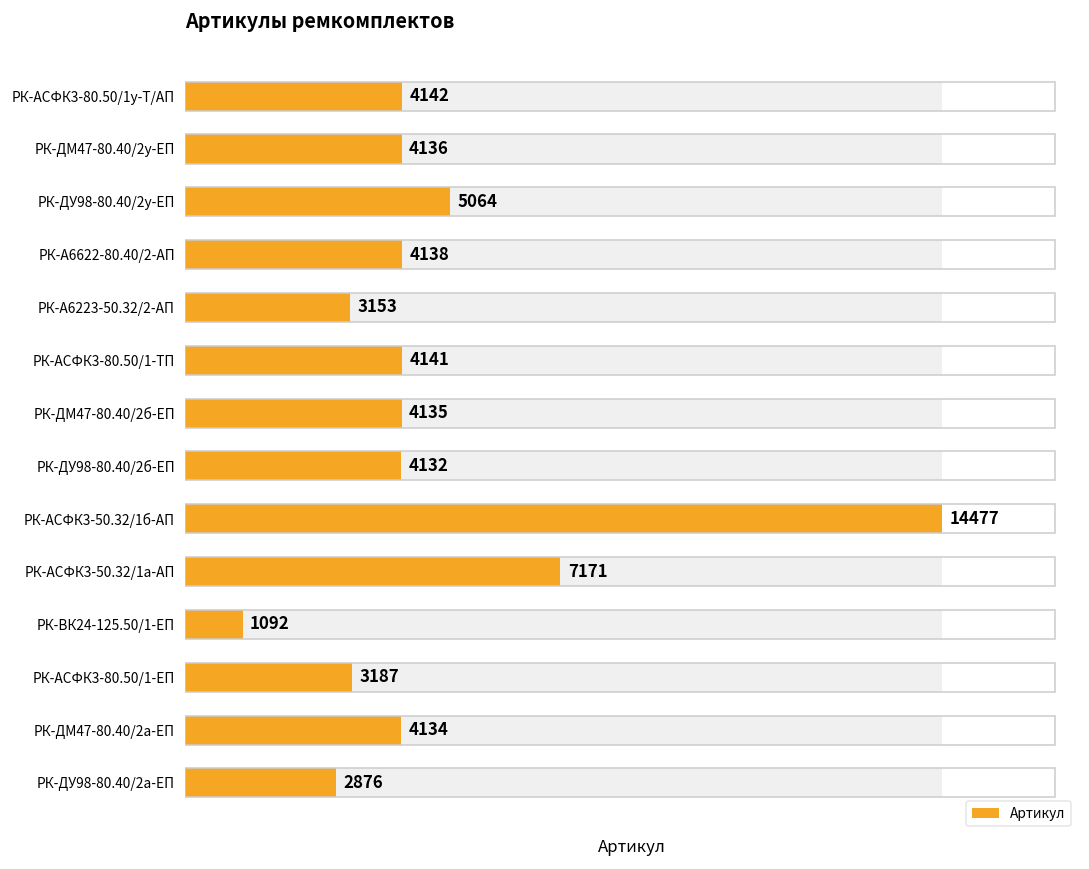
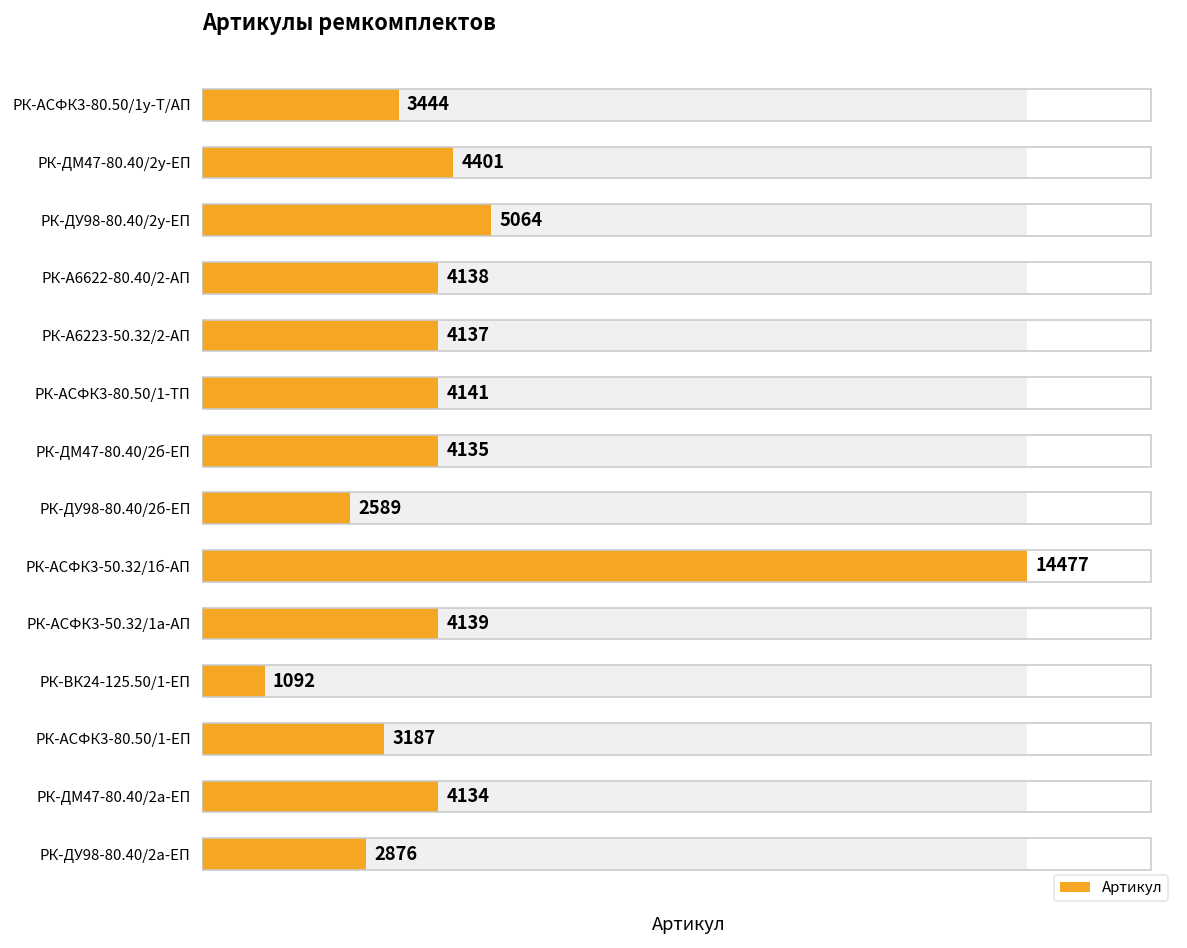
Артикул, РК-АСФК3-80.50/1у-Т/АП: 4142 -> 3444
Артикул, РК-ДМ47-80.40/2у-ЕП: 4136 -> 4401
Артикул, РК-А6223-50.32/2-АП: 3153 -> 4137
Артикул, РК-ДУ98-80.40/2б-ЕП: 4132 -> 2589
Артикул, РК-АСФК3-50.32/1а-АП: 7171 -> 4139
